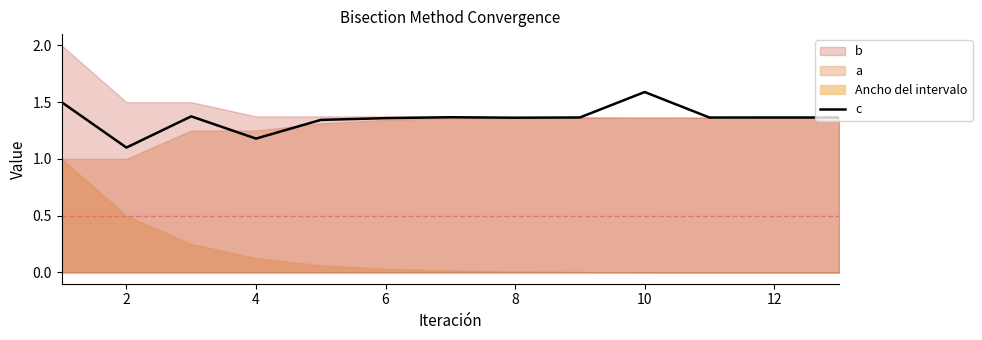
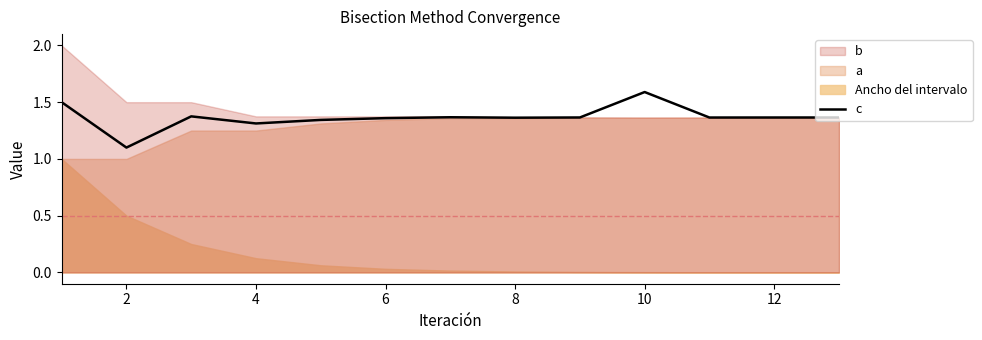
c, 4: 1.18 -> 1.31
